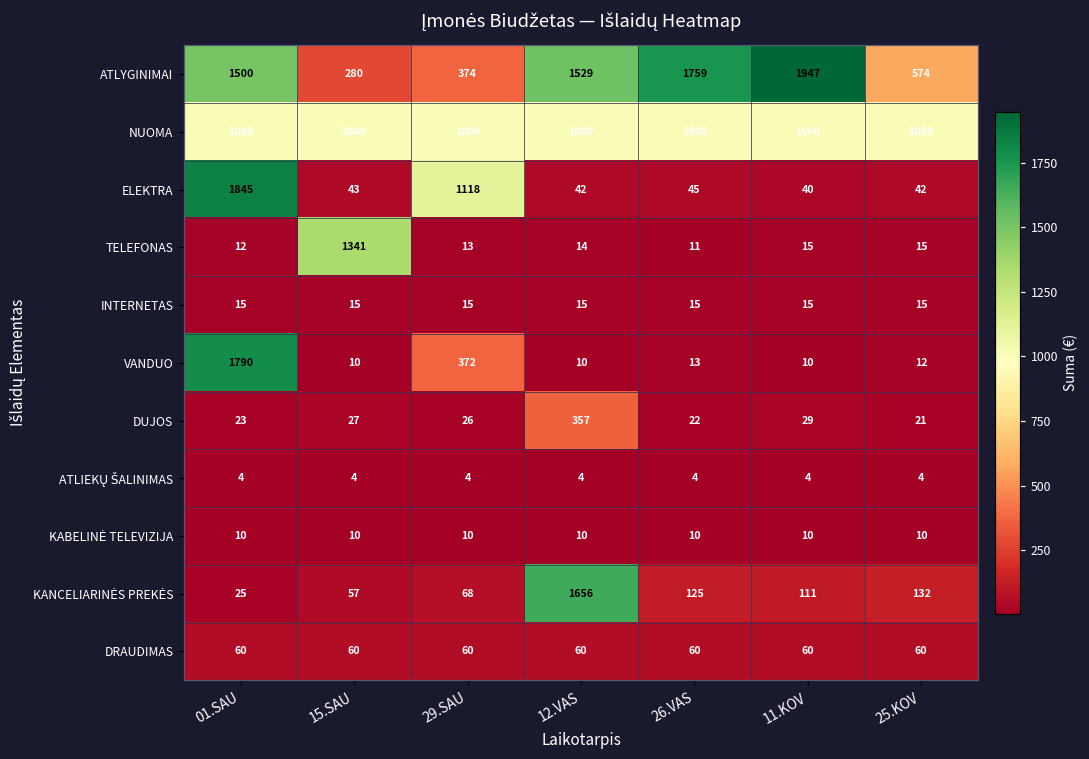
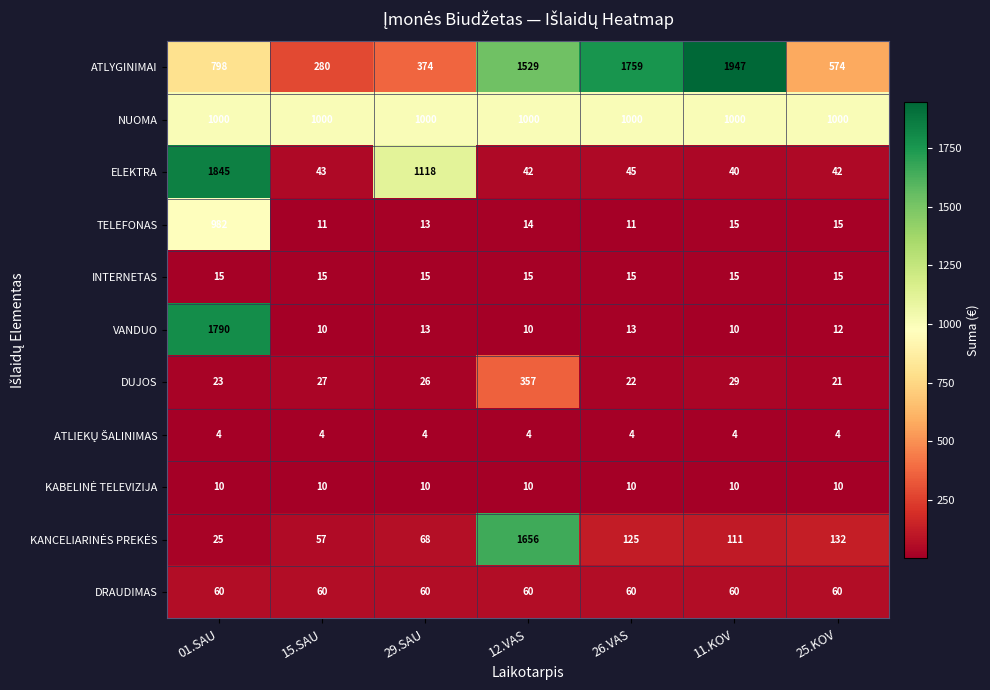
ATLYGINIMAI, 01.SAU: 1500 -> 798
TELEFONAS, 01.SAU: 12 -> 982
TELEFONAS, 15.SAU: 1341 -> 11
VANDUO, 29.SAU: 372 -> 13
